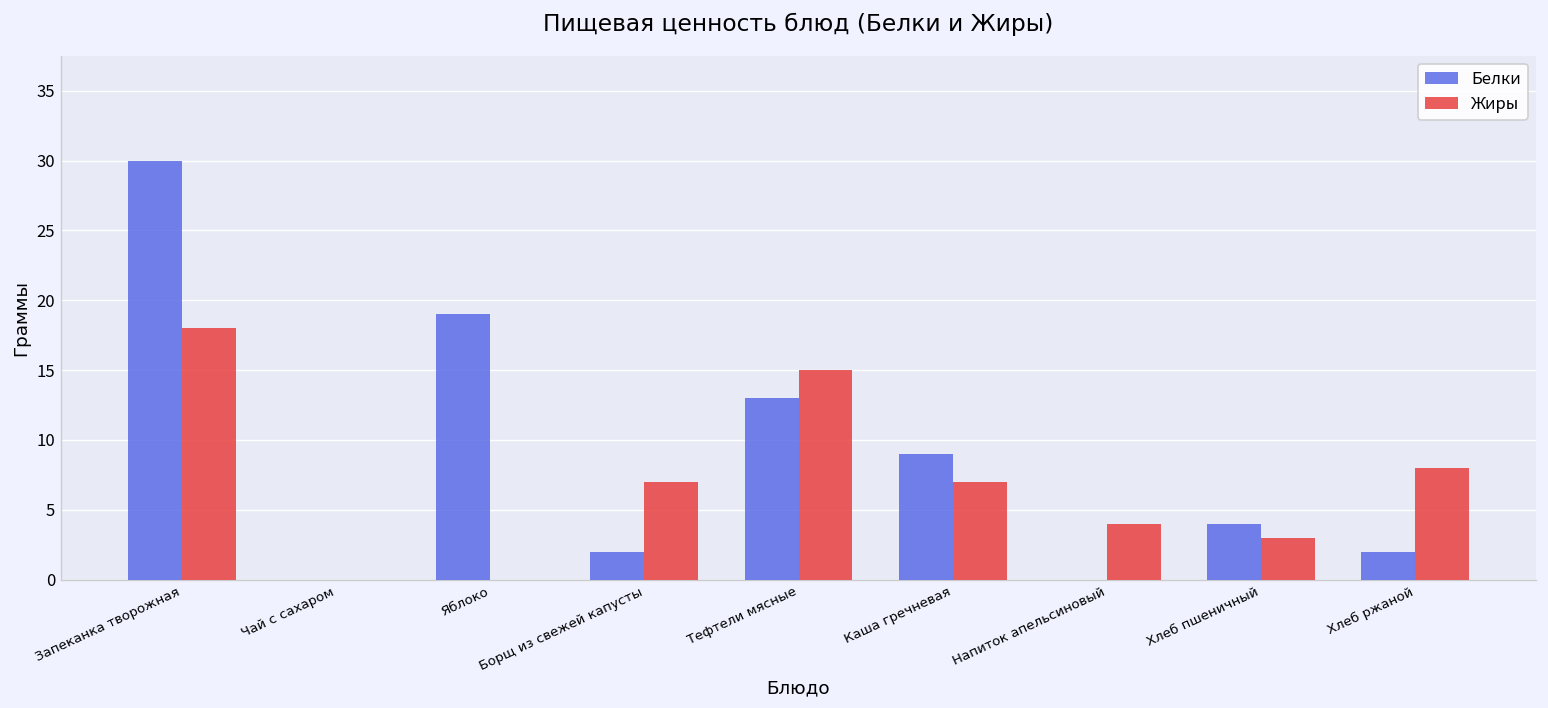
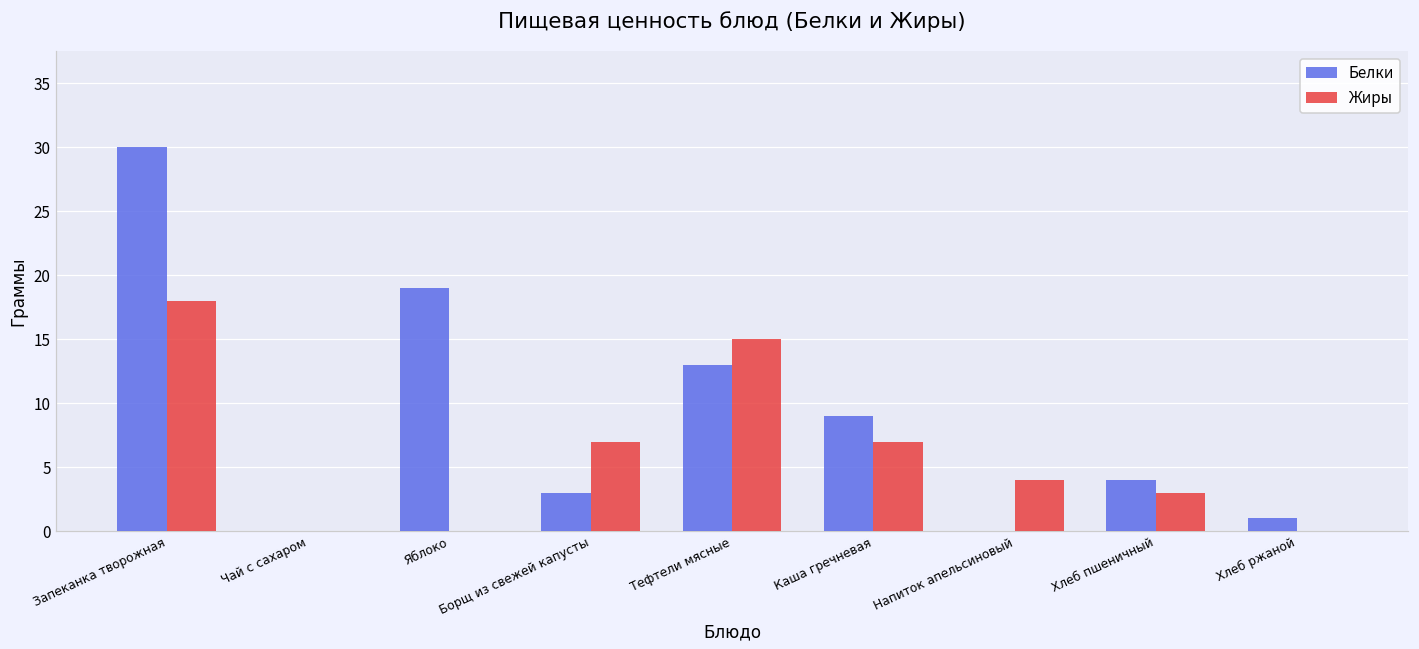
Белки, Борщ из свежей капусты: 2 -> 3
Белки, Хлеб ржаной: 2 -> 1
Жиры, Хлеб ржаной: 8 -> 0
